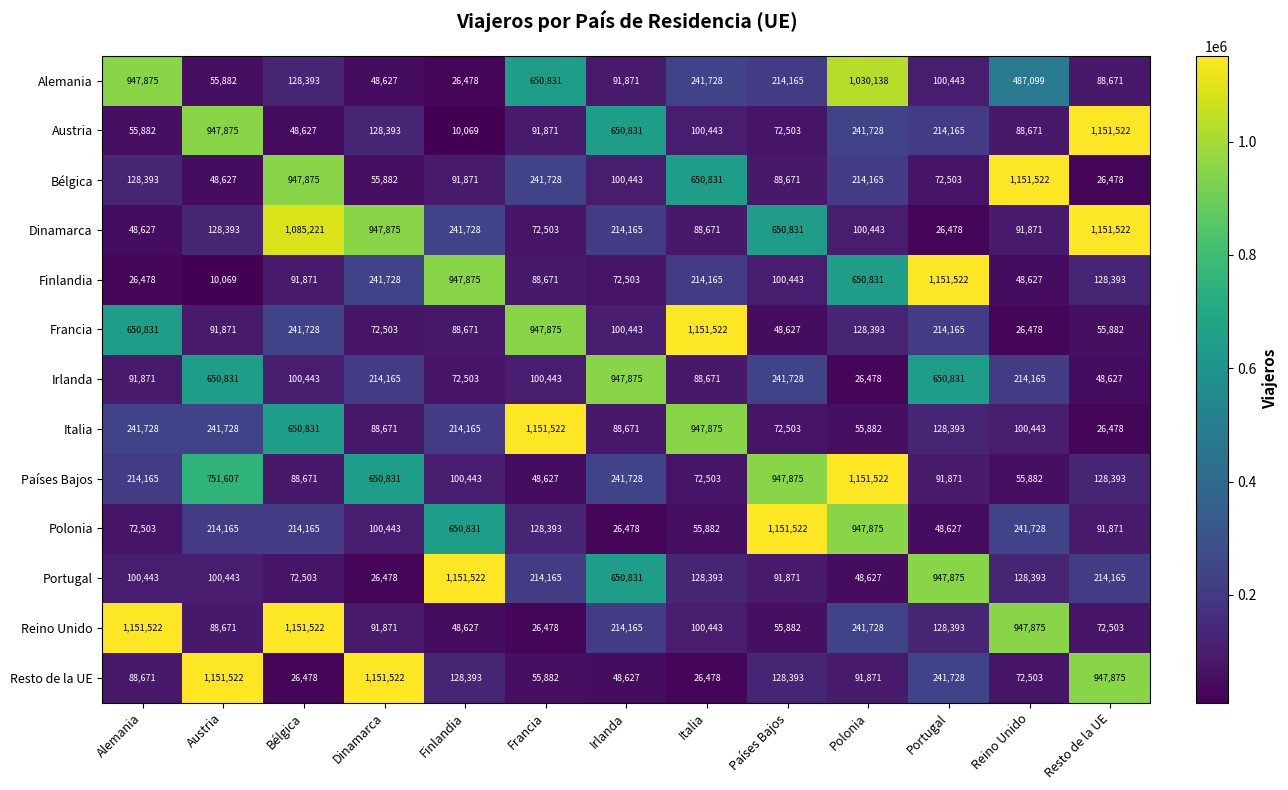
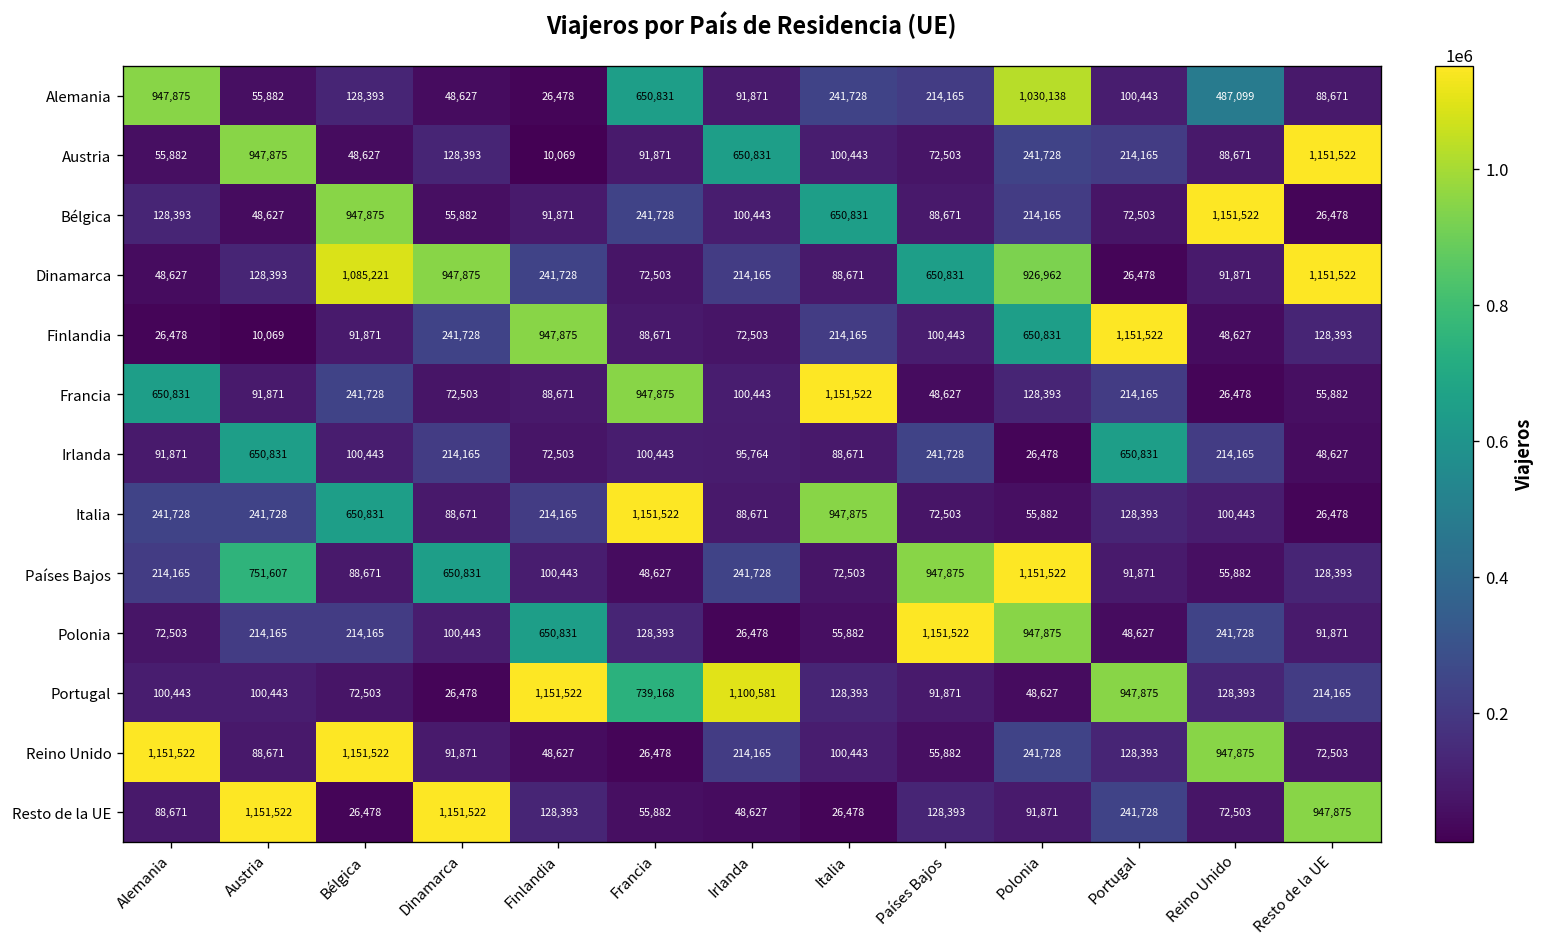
Dinamarca, Polonia: 100,443 -> 926,962
Irlanda, Irlanda: 947,875 -> 95,764
Portugal, Francia: 214,165 -> 739,168
Portugal, Irlanda: 650,831 -> 1,100,581
